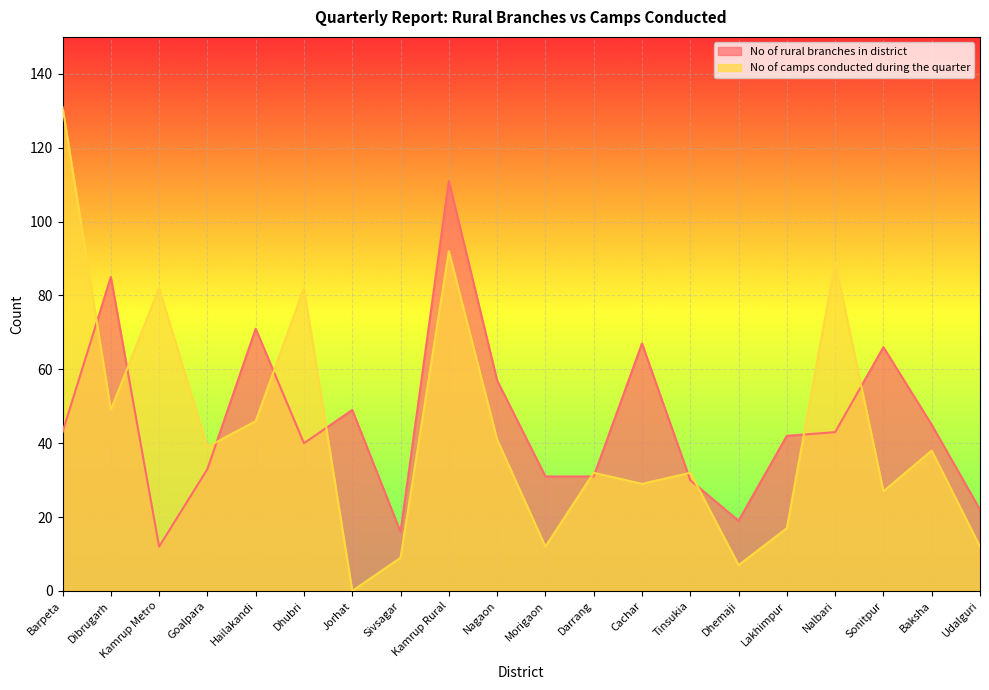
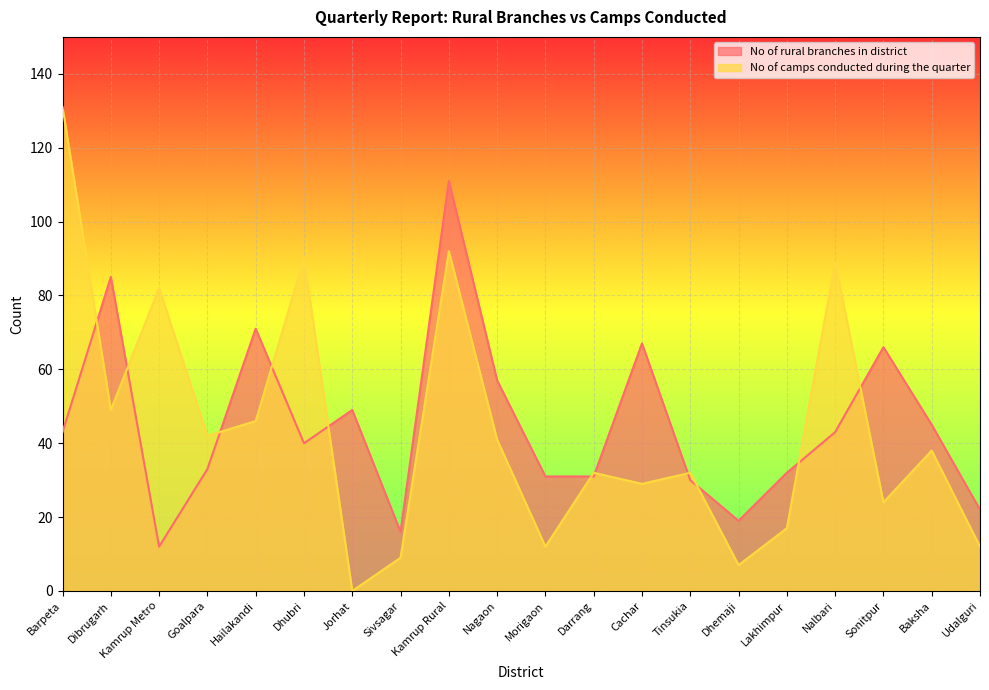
No of camps conducted during the quarter, Goalpara: 39 -> 42
No of camps conducted during the quarter, Dhubri: 82 -> 90
No of rural branches in district, Lakhimpur: 42 -> 32
No of camps conducted during the quarter, Sonitpur: 27 -> 24
